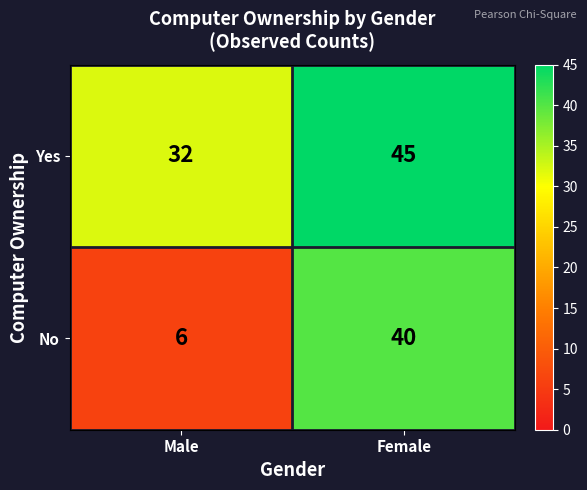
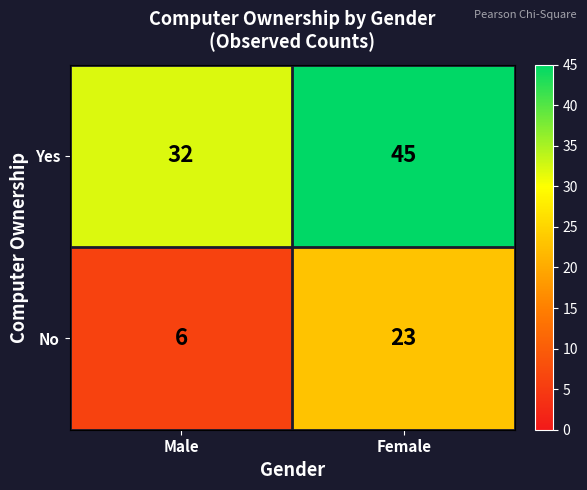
No, Female: 40 -> 23
